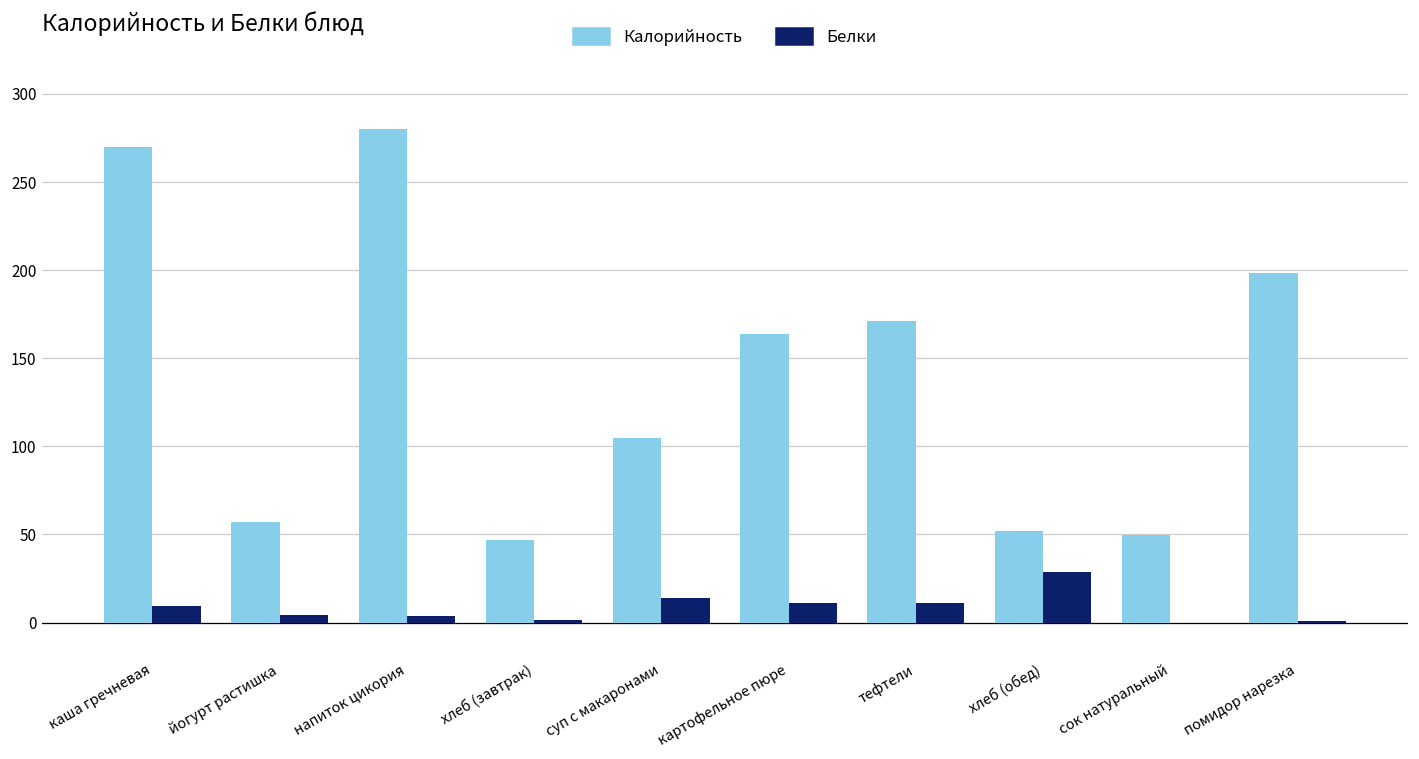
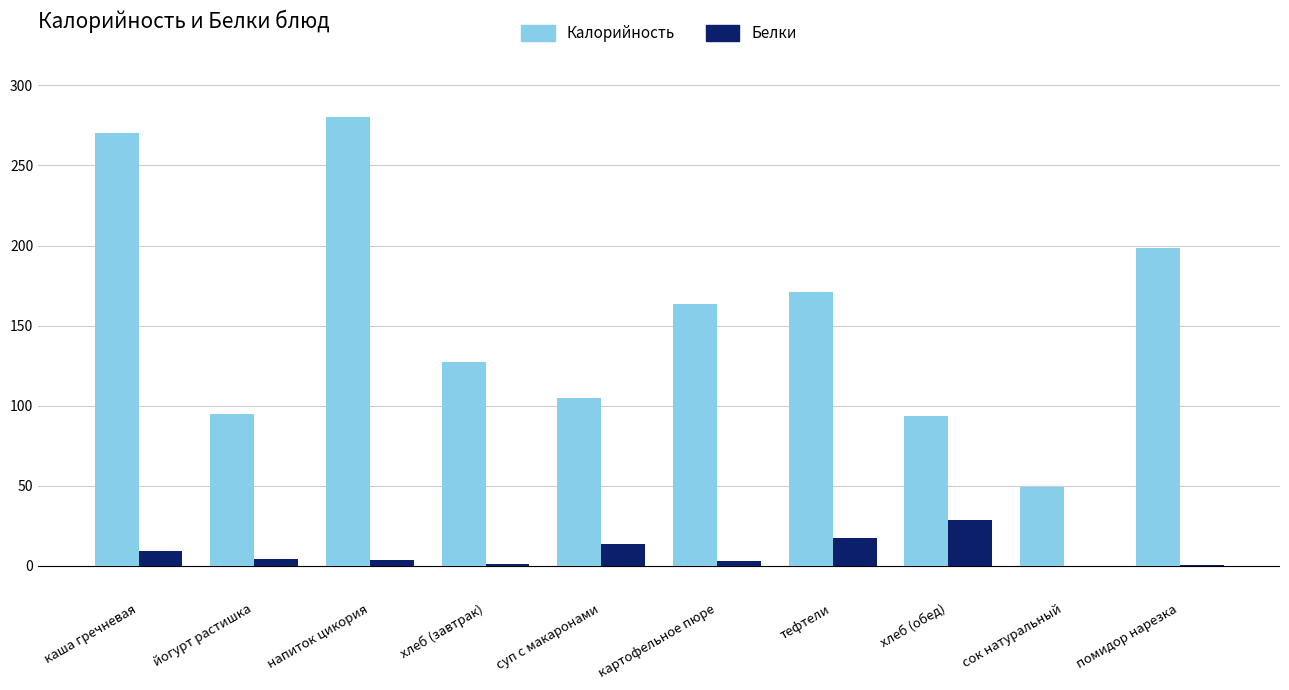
Калорийность, йогурт растишка: 57 -> 95
Калорийность, хлеб (завтрак): 47 -> 127
Белки, картофельное пюре: 11 -> 3
Белки, тефтели: 11 -> 17
Калорийность, хлеб (обед): 52 -> 94
